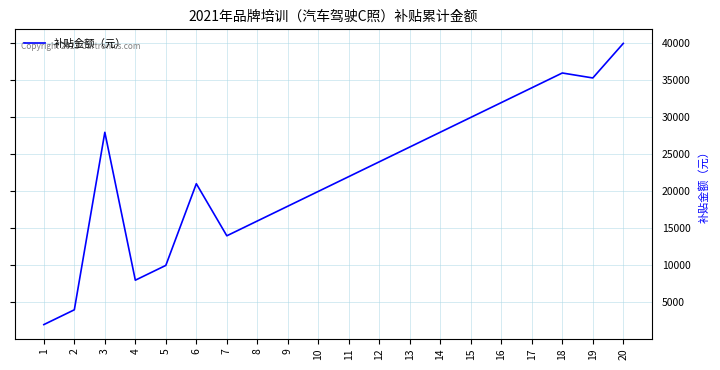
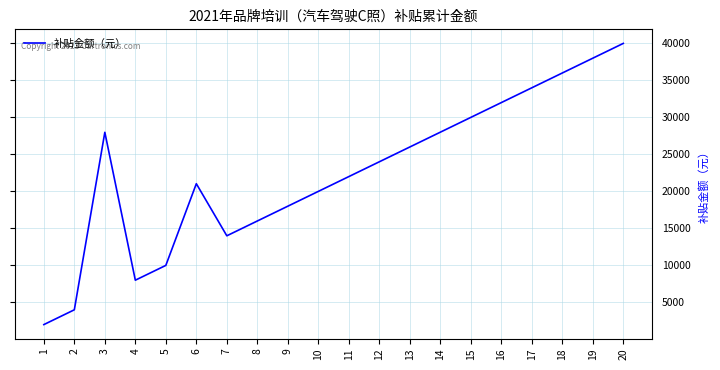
19: 35000 -> 38000
